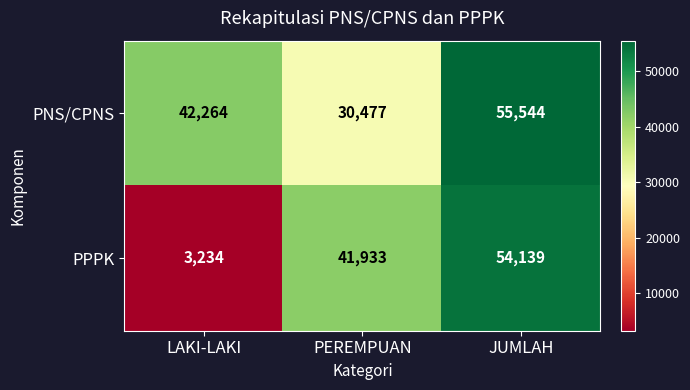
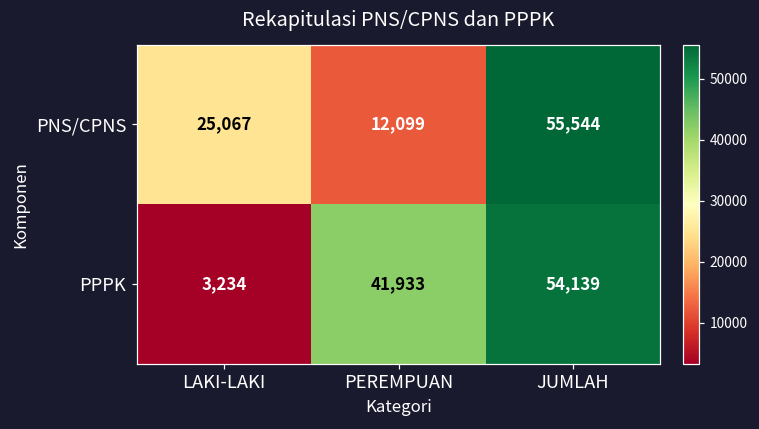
PNS/CPNS, LAKI-LAKI: 42,264 -> 25,067
PNS/CPNS, PEREMPUAN: 30,477 -> 12,099
